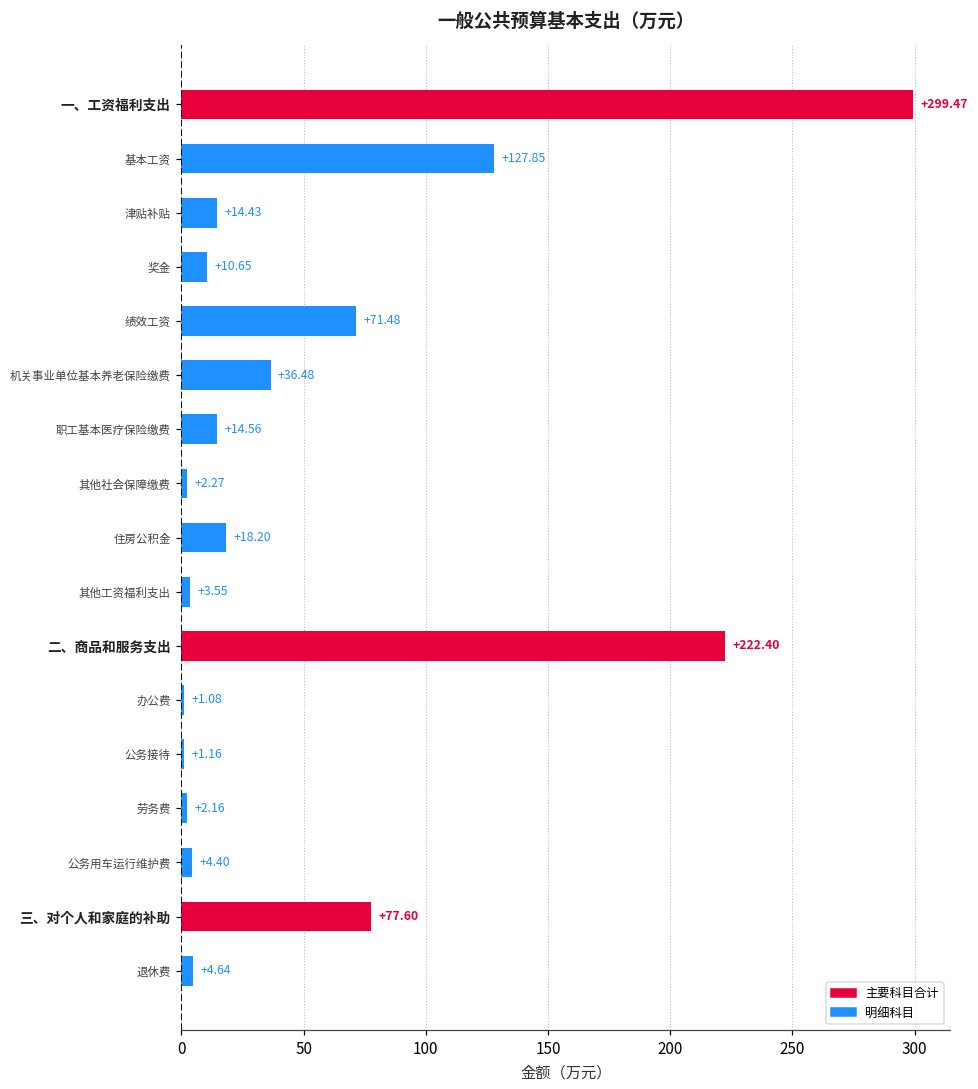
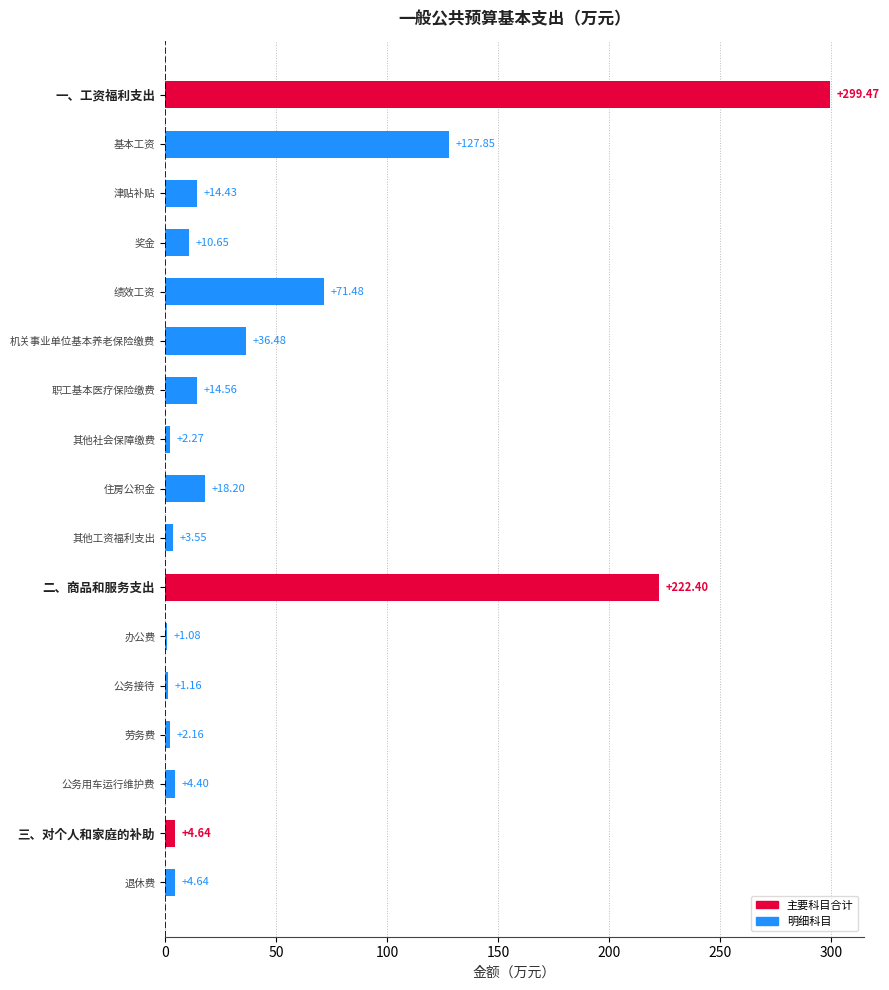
三、对个人和家庭的补助: +77.60 -> +4.64
